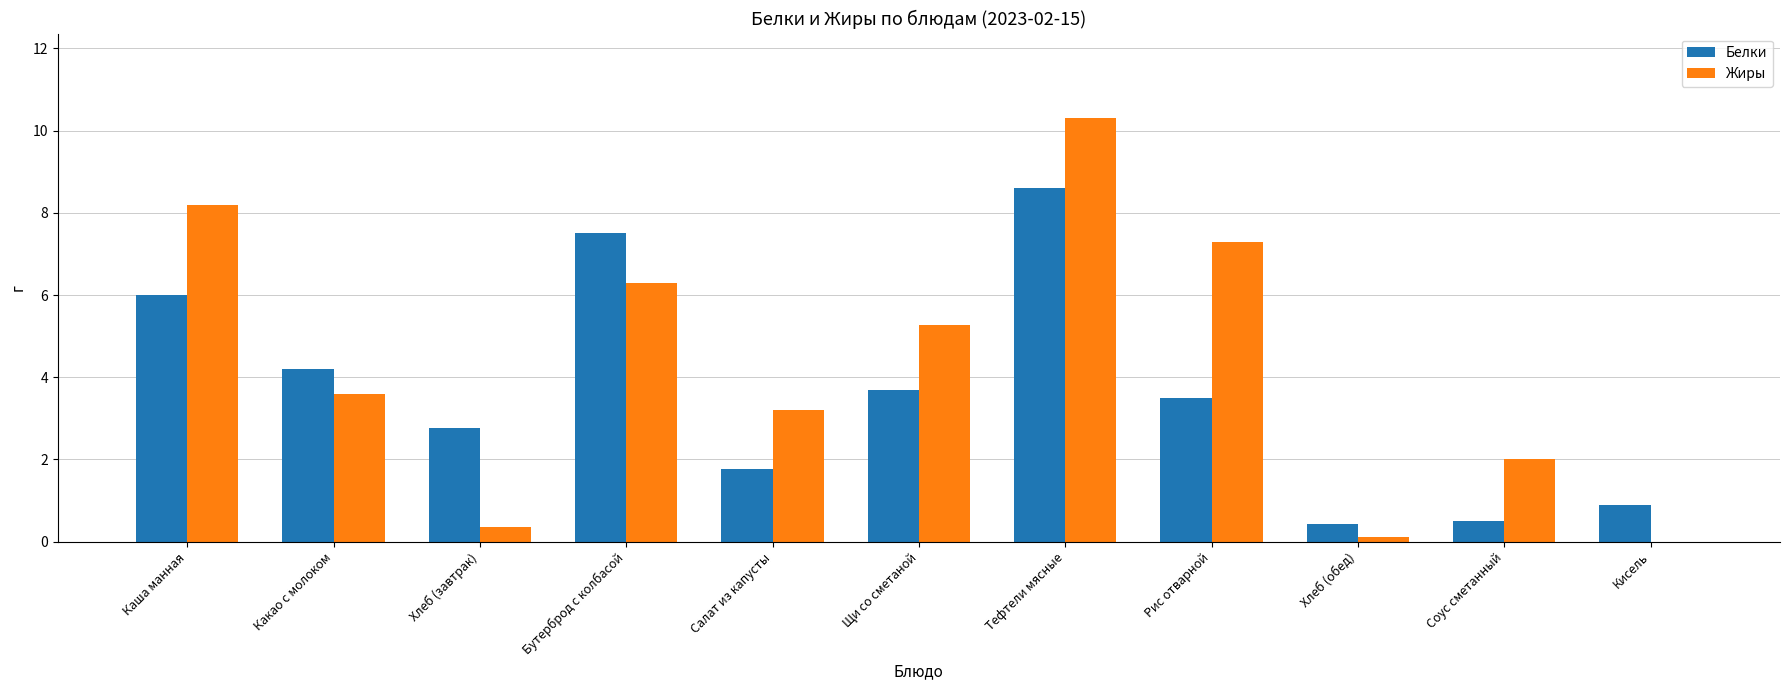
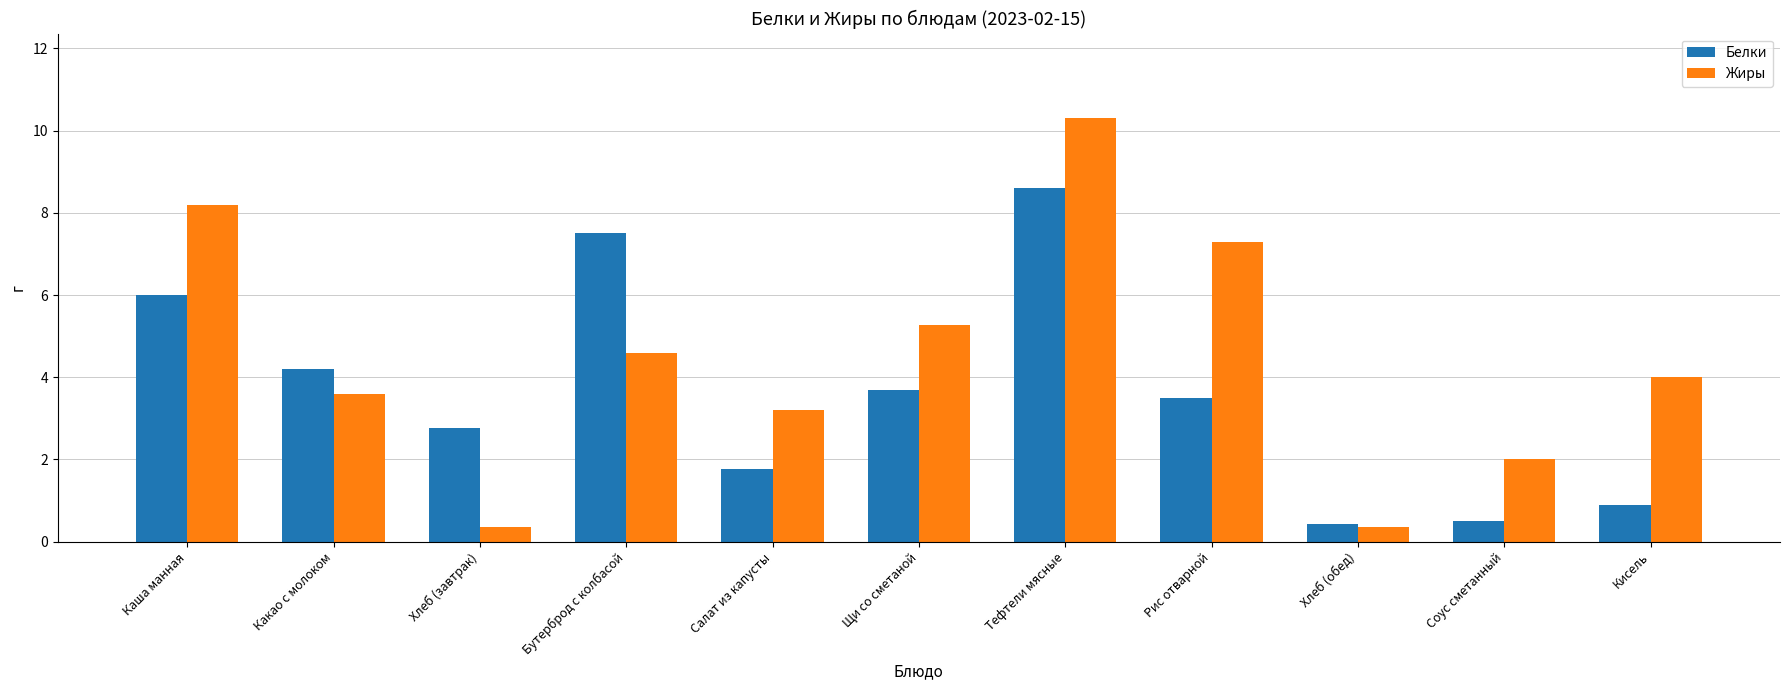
Жиры, Бутерброд с колбасой: 6.3 -> 4.6
Жиры, Хлеб (обед): 0.1 -> 0.4
Жиры, Кисель: 0 -> 4
